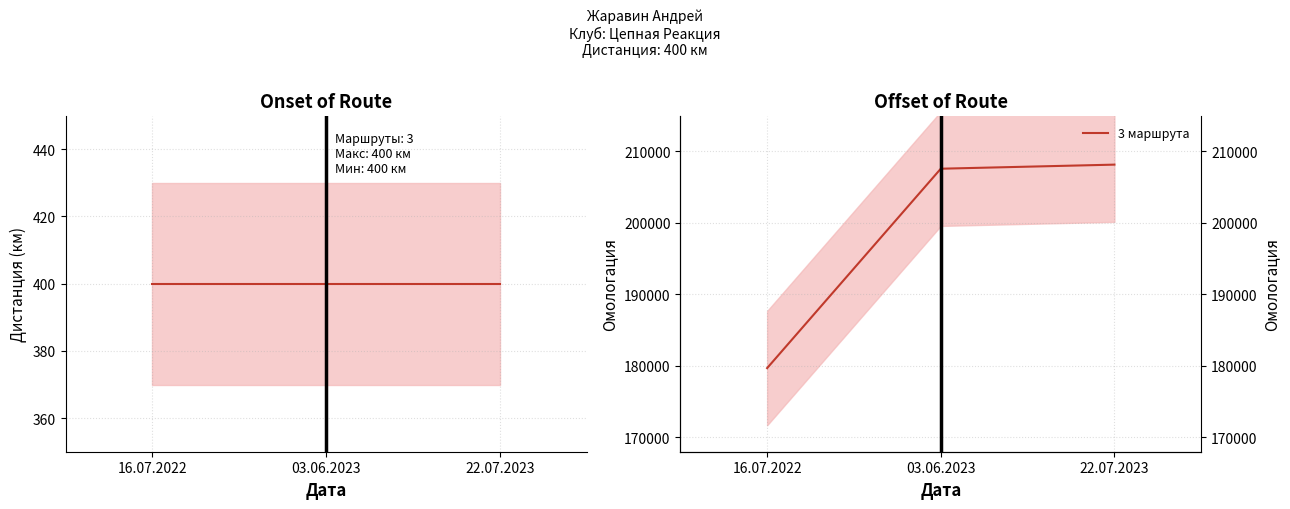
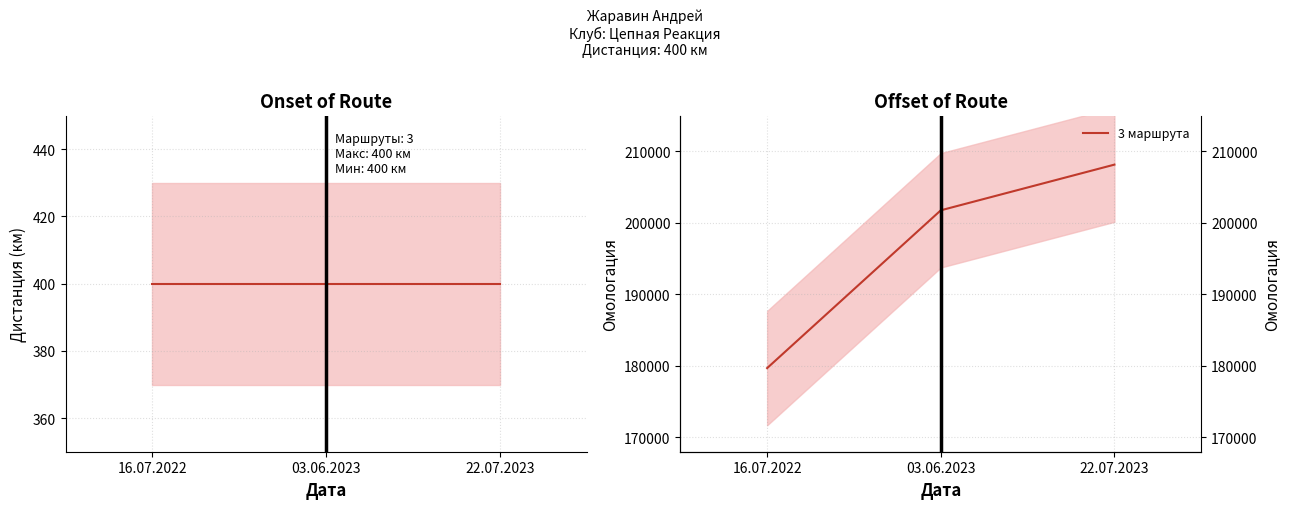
Offset of Route, 3 маршрута, 03.06.2023: 208000 -> 202000
